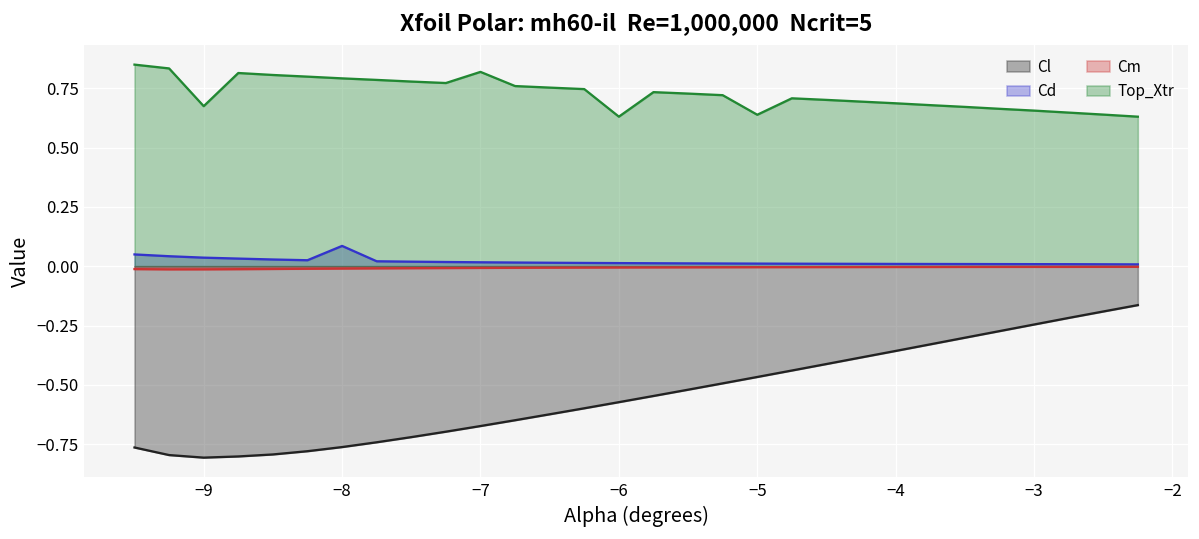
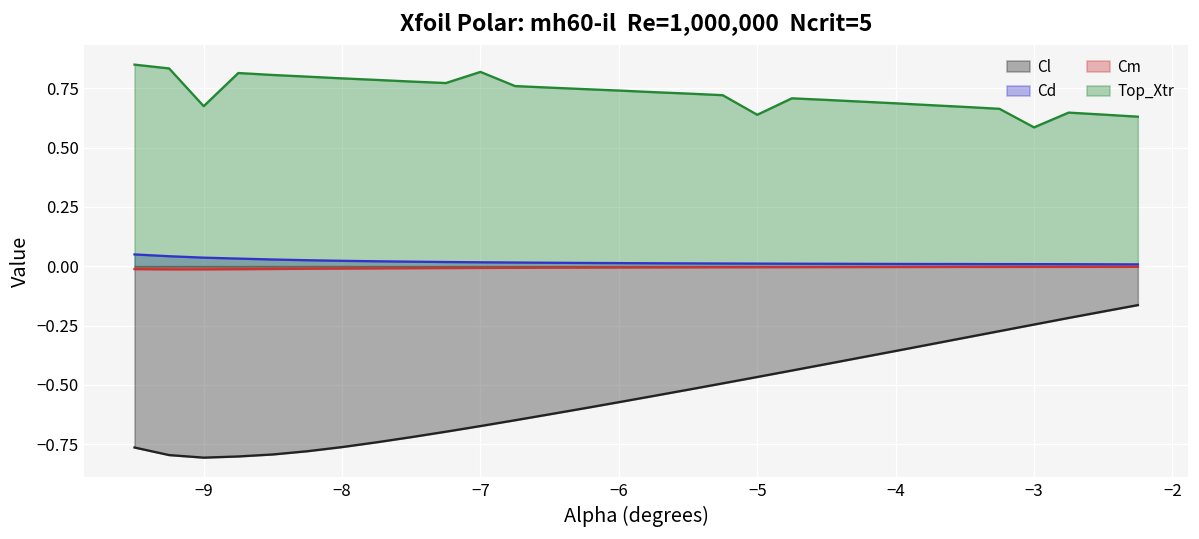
Cd, −8: 0.09 -> 0.02
Top_Xtr, −6: 0.63 -> 0.74
Top_Xtr, −3: 0.66 -> 0.58
